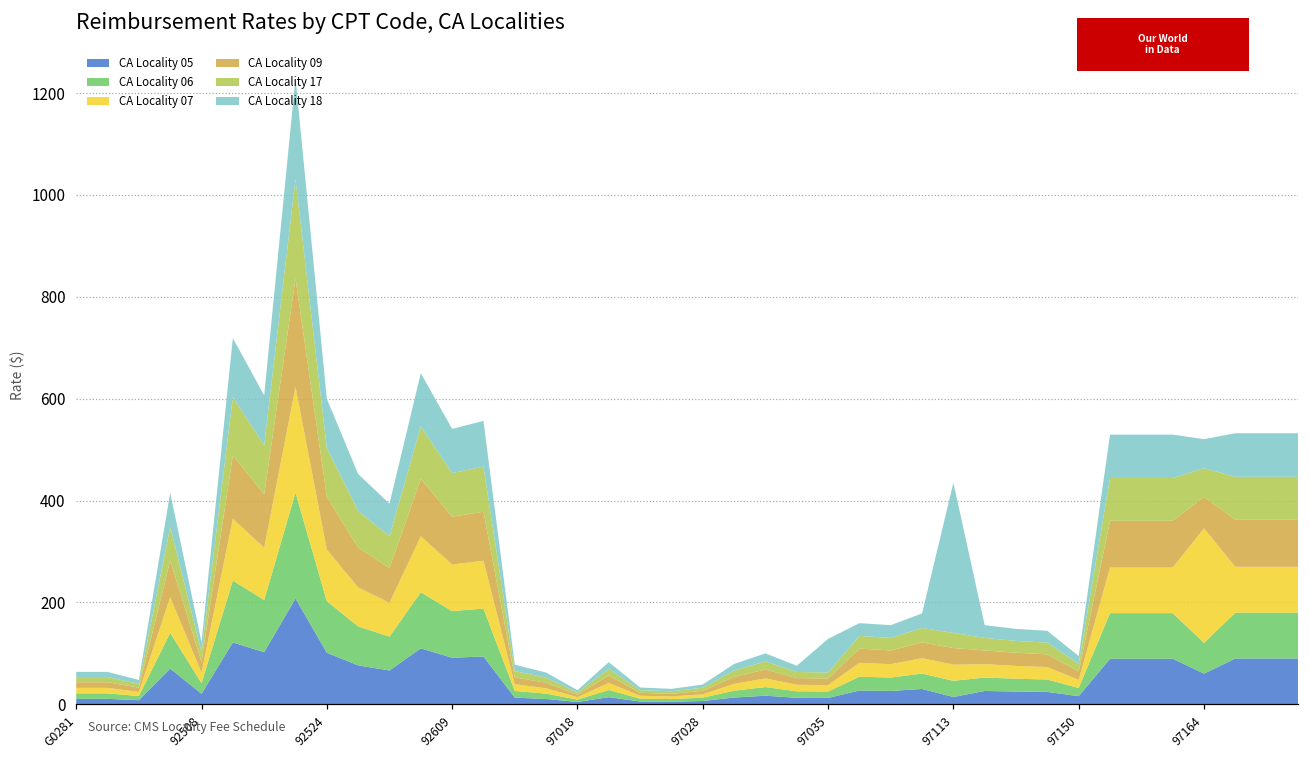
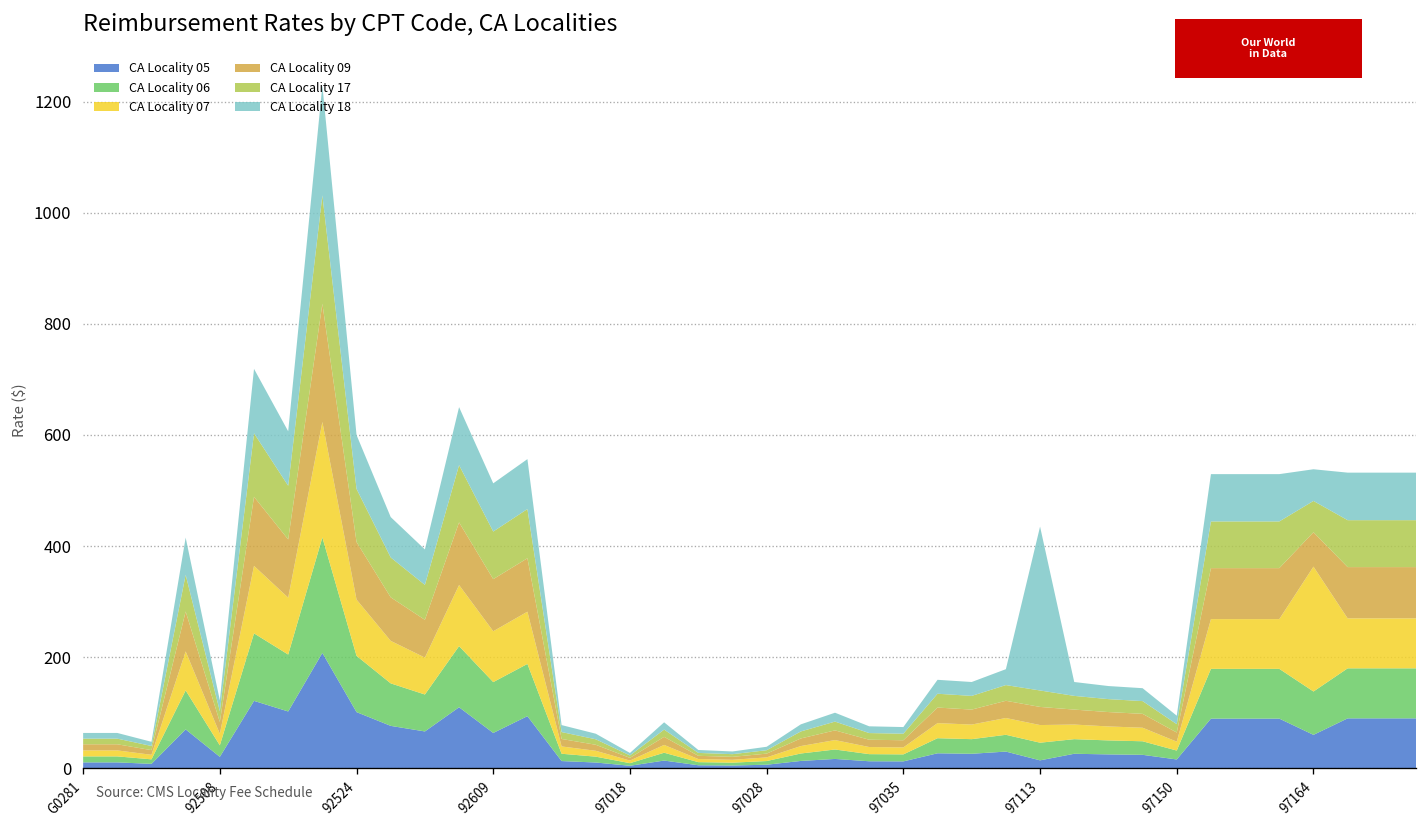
CA Locality 05, 92609: 90 -> 60
CA Locality 18, 97035: 70 -> 10
CA Locality 06, 97164: 60 -> 80
